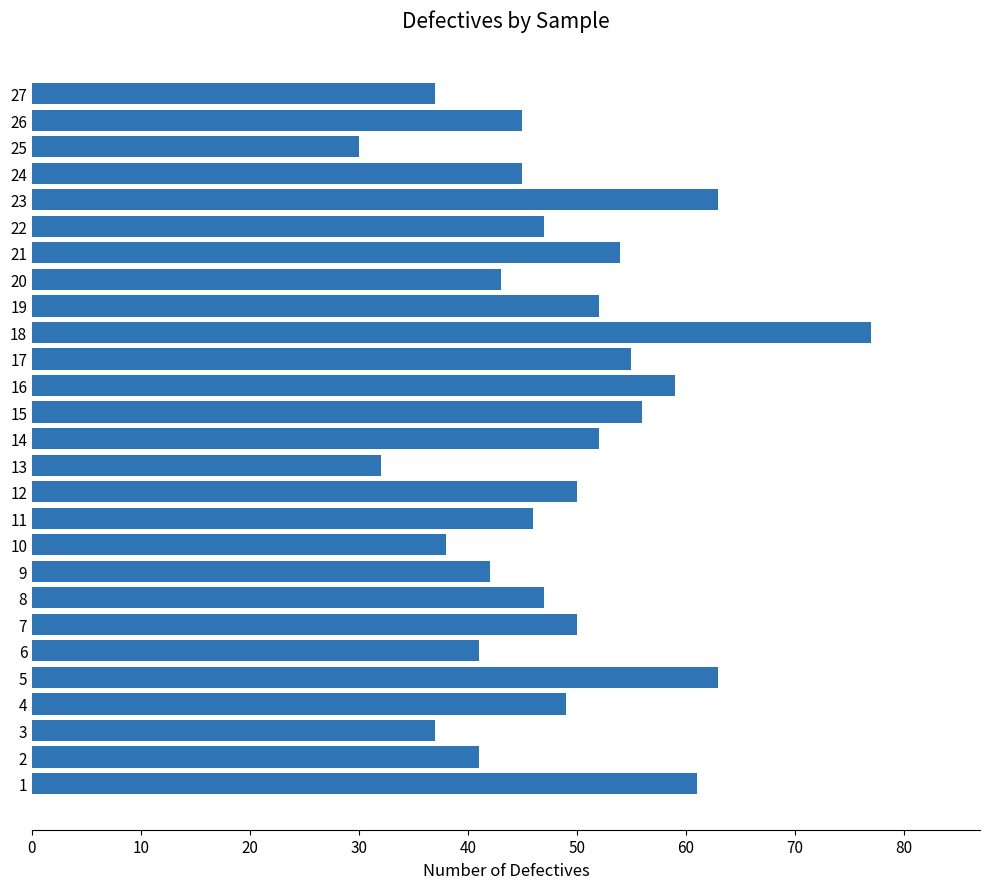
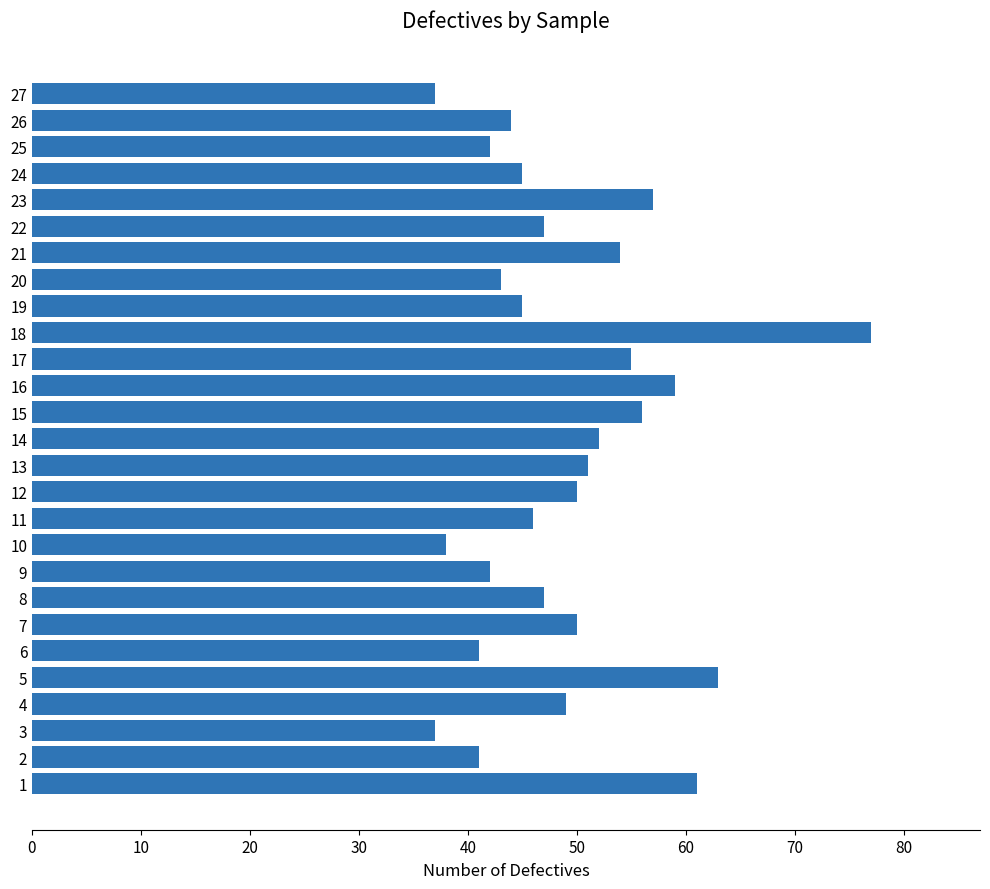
26: 45 -> 44
25: 30 -> 42
23: 63 -> 57
19: 52 -> 45
13: 32 -> 51
